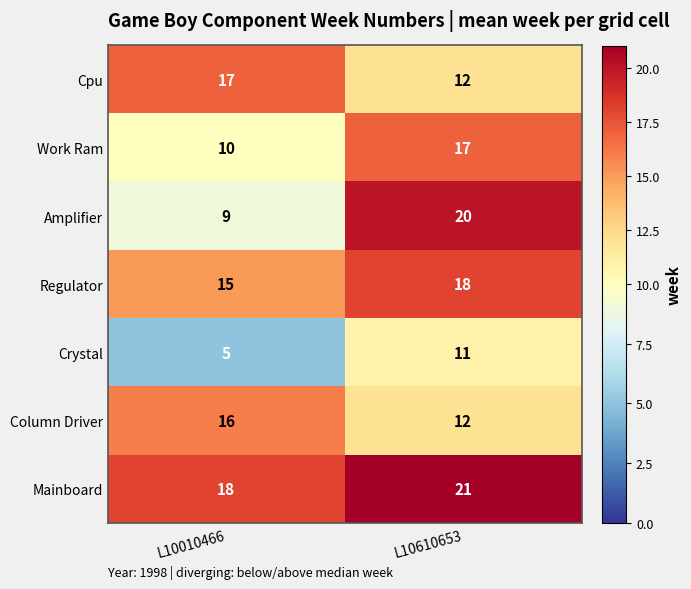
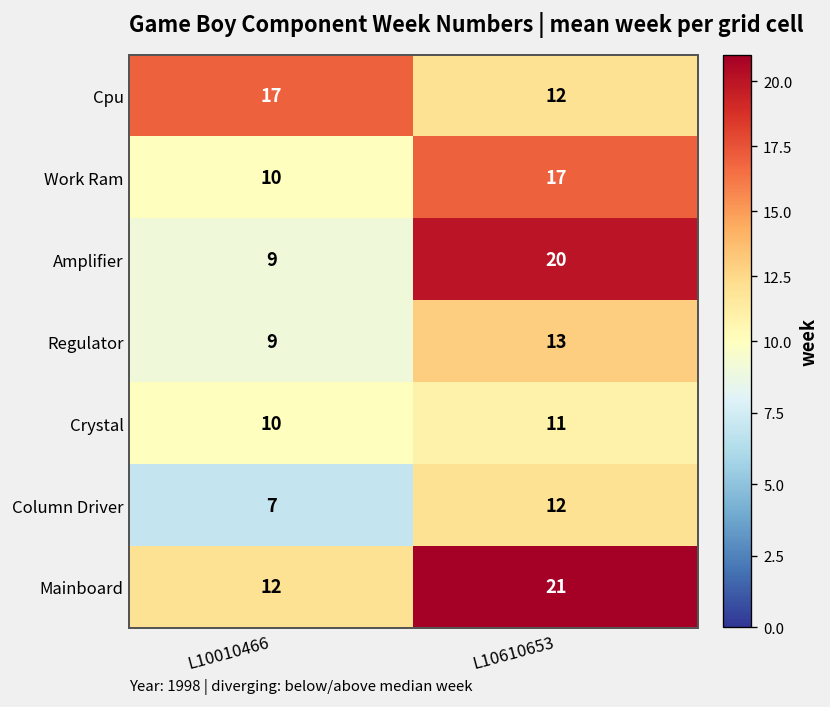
Regulator, L10010466: 15 -> 9
Regulator, L10610653: 18 -> 13
Crystal, L10010466: 5 -> 10
Column Driver, L10010466: 16 -> 7
Mainboard, L10010466: 18 -> 12
